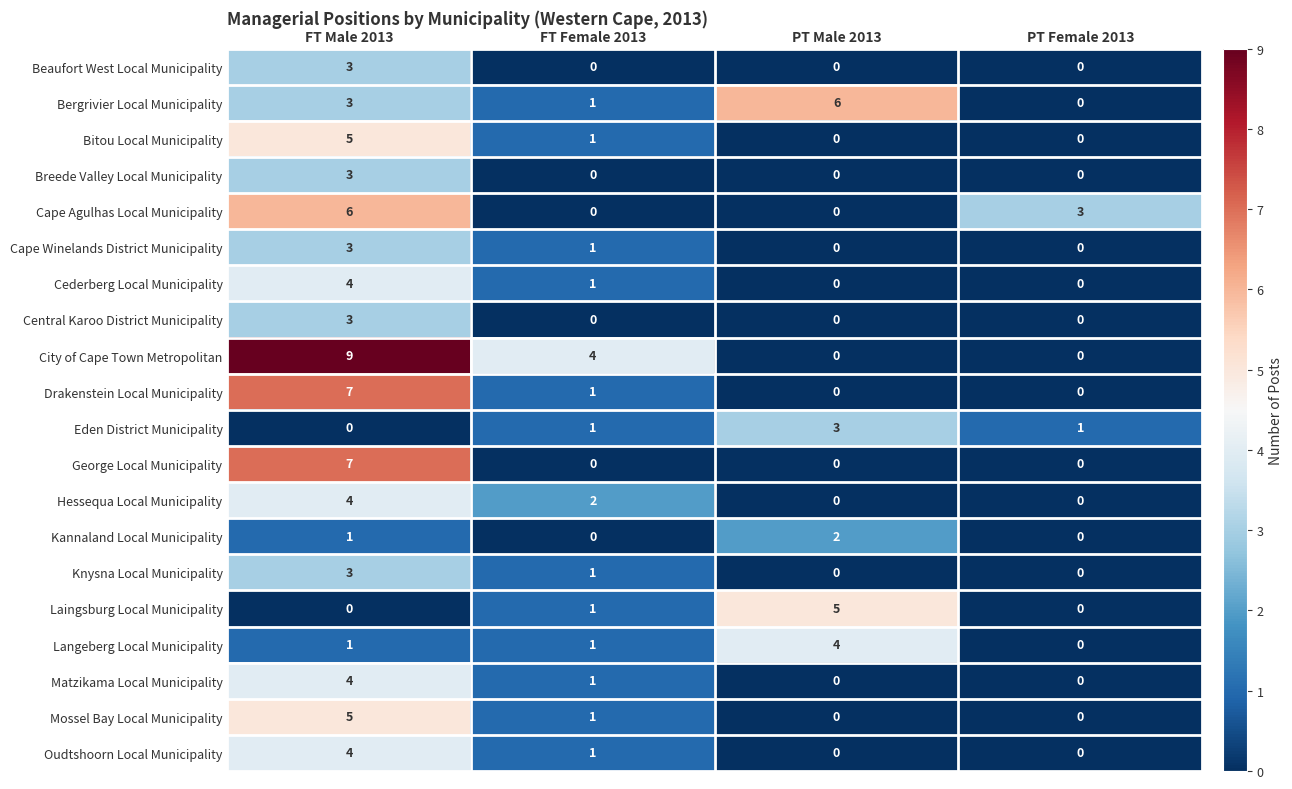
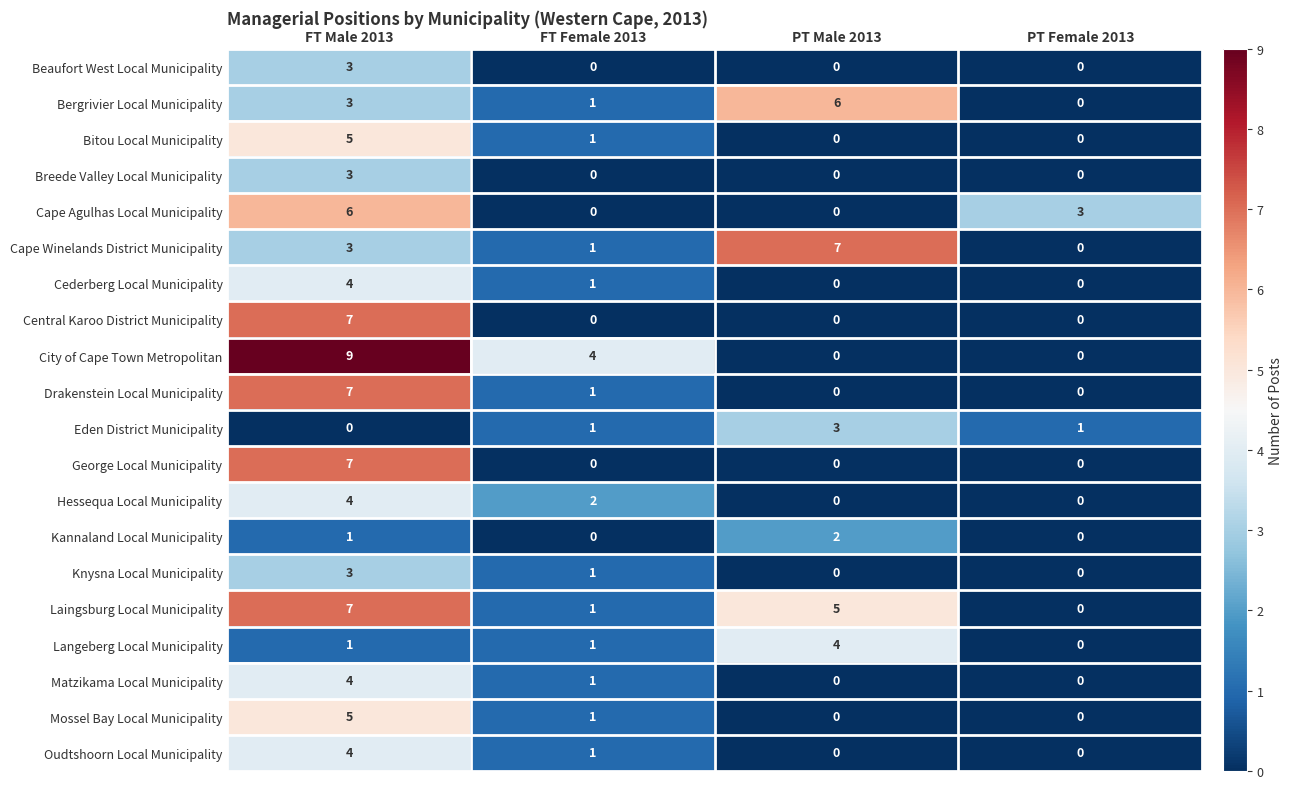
Cape Winelands District Municipality, PT Male 2013: 0 -> 7
Central Karoo District Municipality, FT Male 2013: 3 -> 7
Laingsburg Local Municipality, FT Male 2013: 0 -> 7
